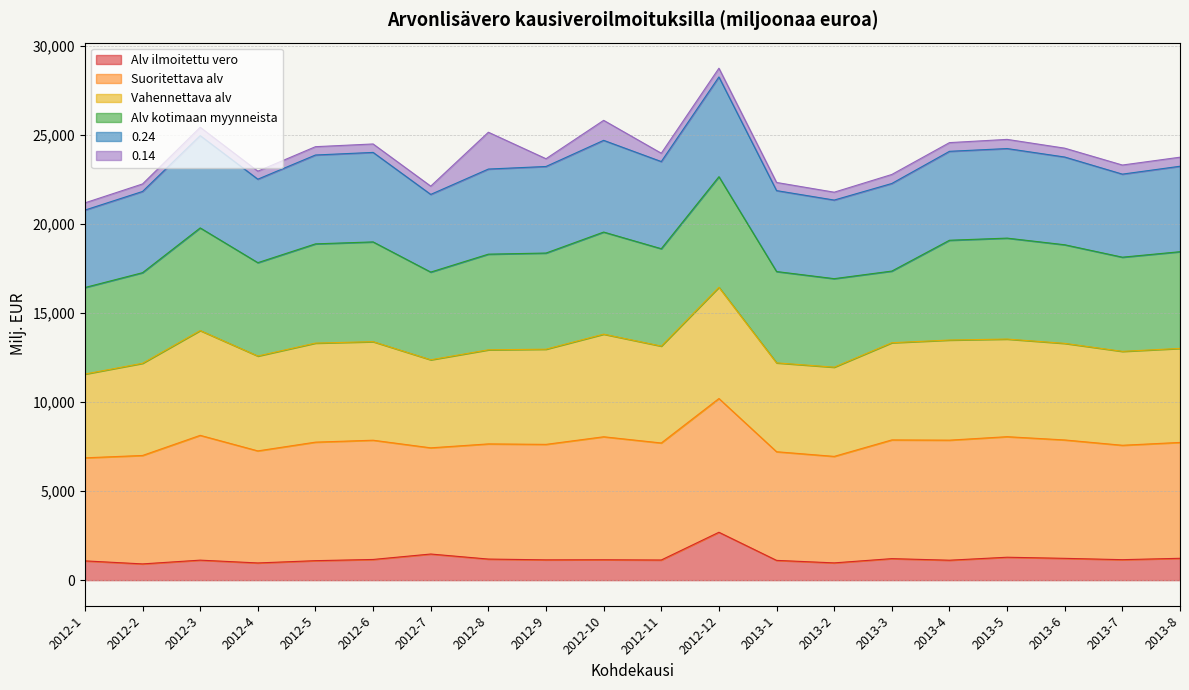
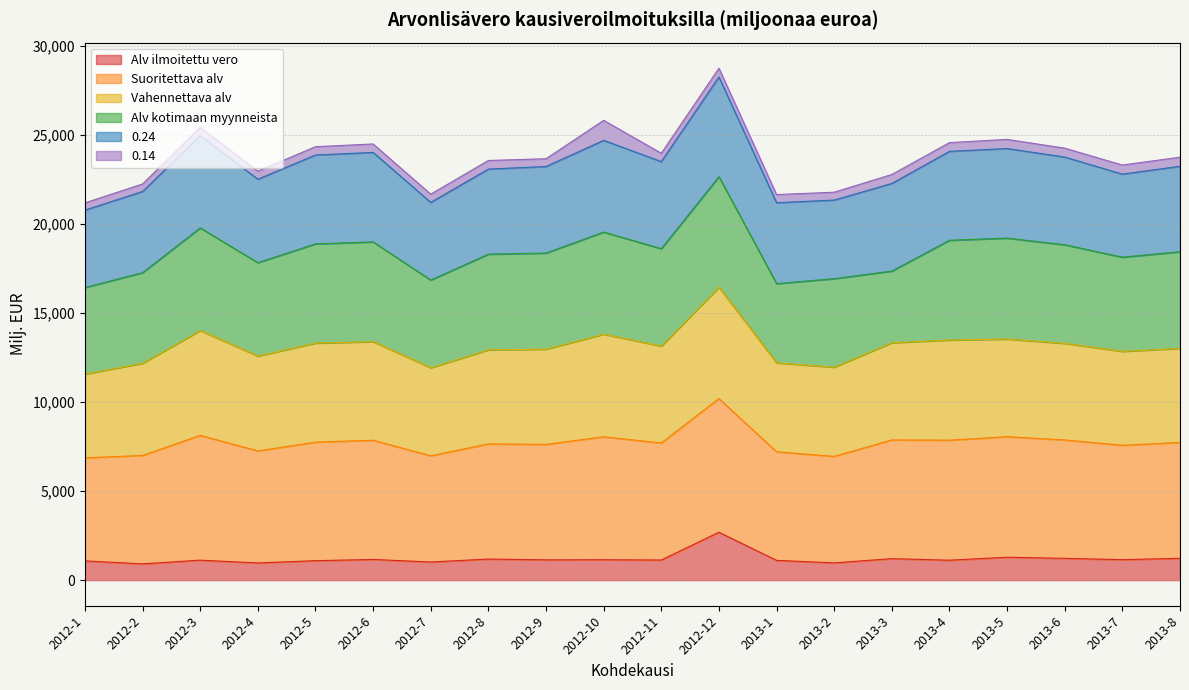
Alv ilmoitettu vero, 2012-7: 1,500 -> 1,000
0.14, 2012-8: 2,100 -> 500
Alv kotimaan myynneista, 2013-1: 5,100 -> 4,400
